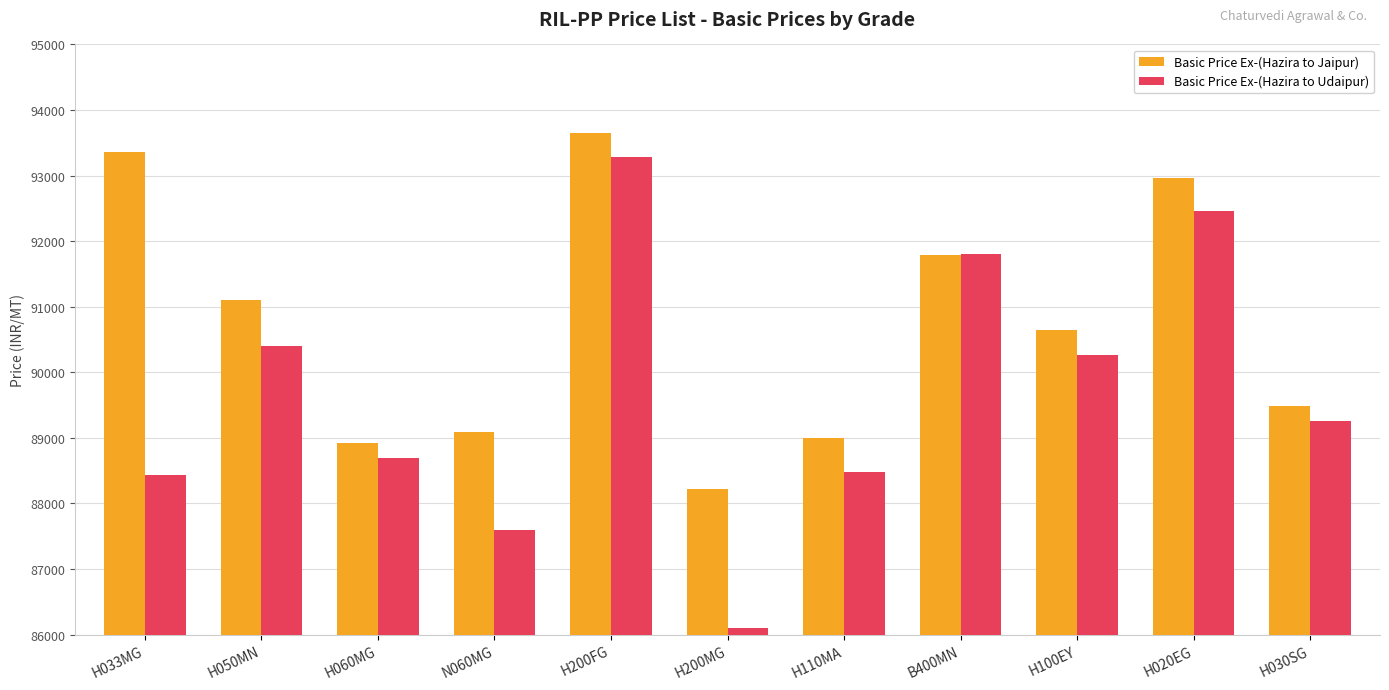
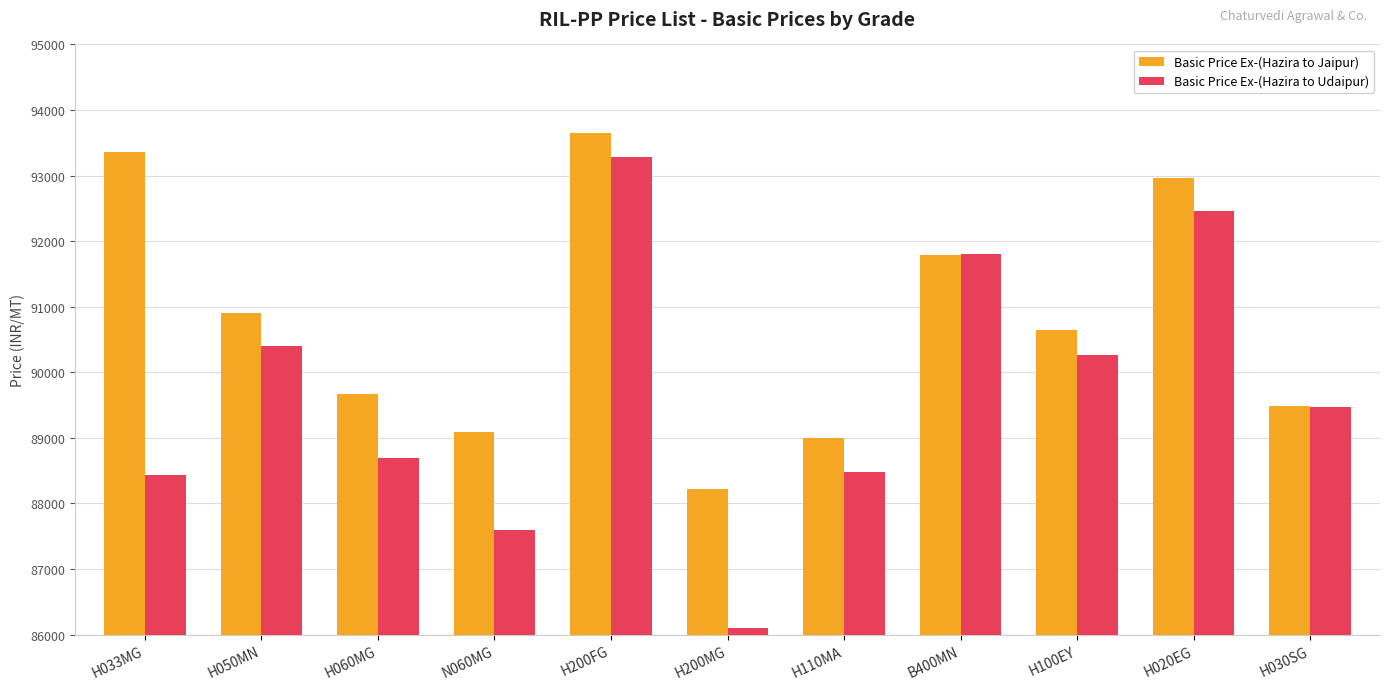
Basic Price Ex-(Hazira to Jaipur), H050MN: 91100 -> 90900
Basic Price Ex-(Hazira to Jaipur), H060MG: 88900 -> 89700
Basic Price Ex-(Hazira to Udaipur), H030SG: 89300 -> 89500
